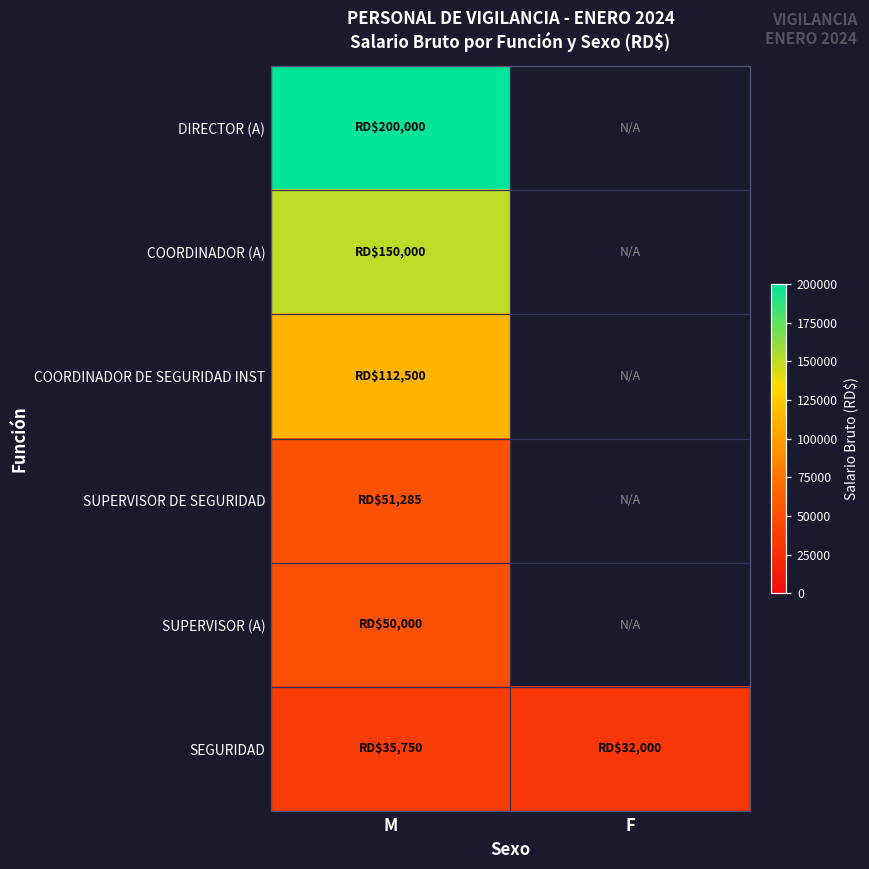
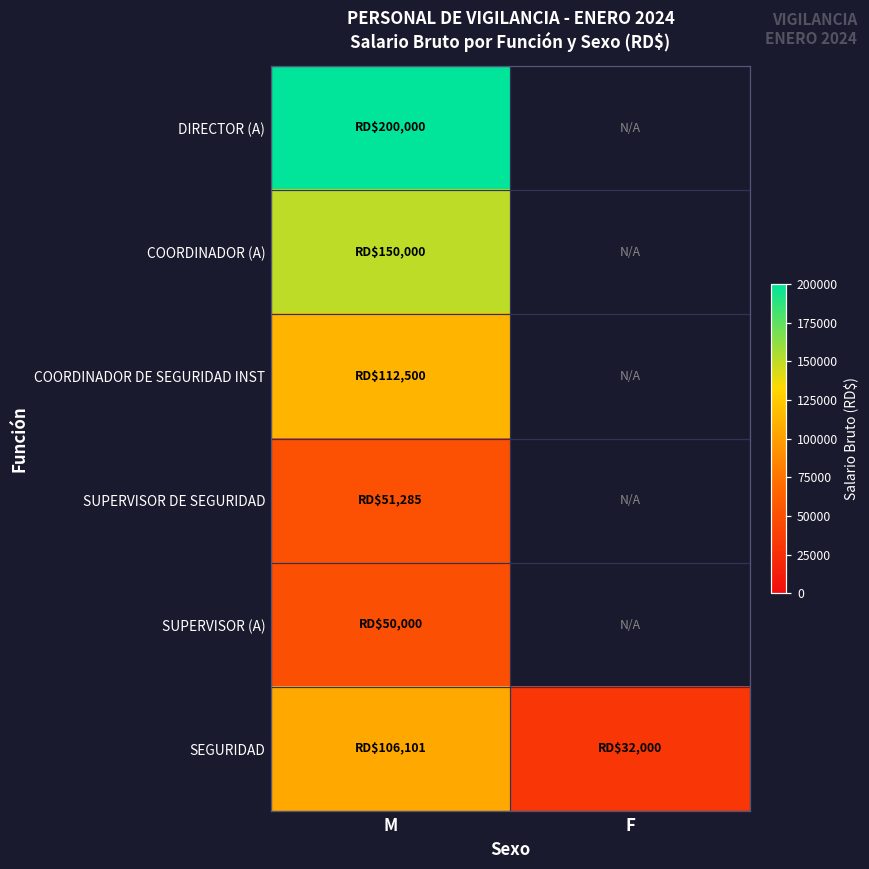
SEGURIDAD, M: $35,750 -> $106,101
